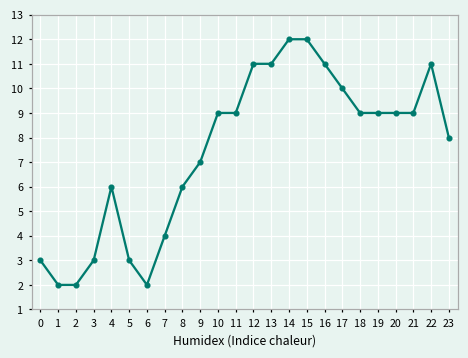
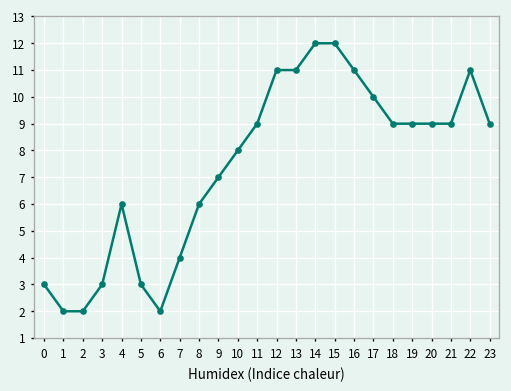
10: 9 -> 8
23: 8 -> 9
